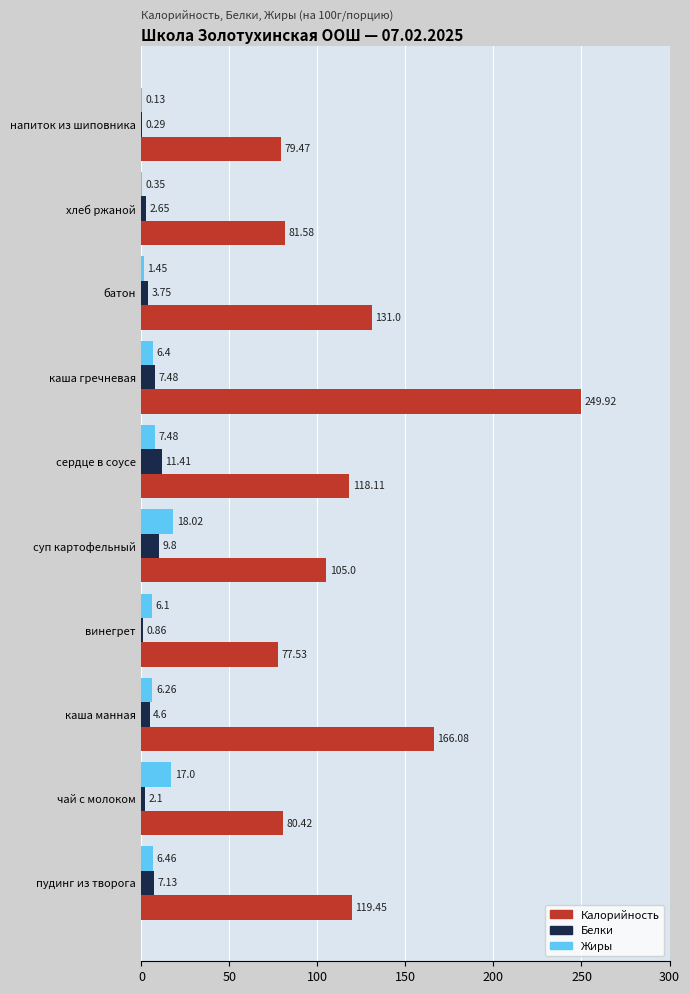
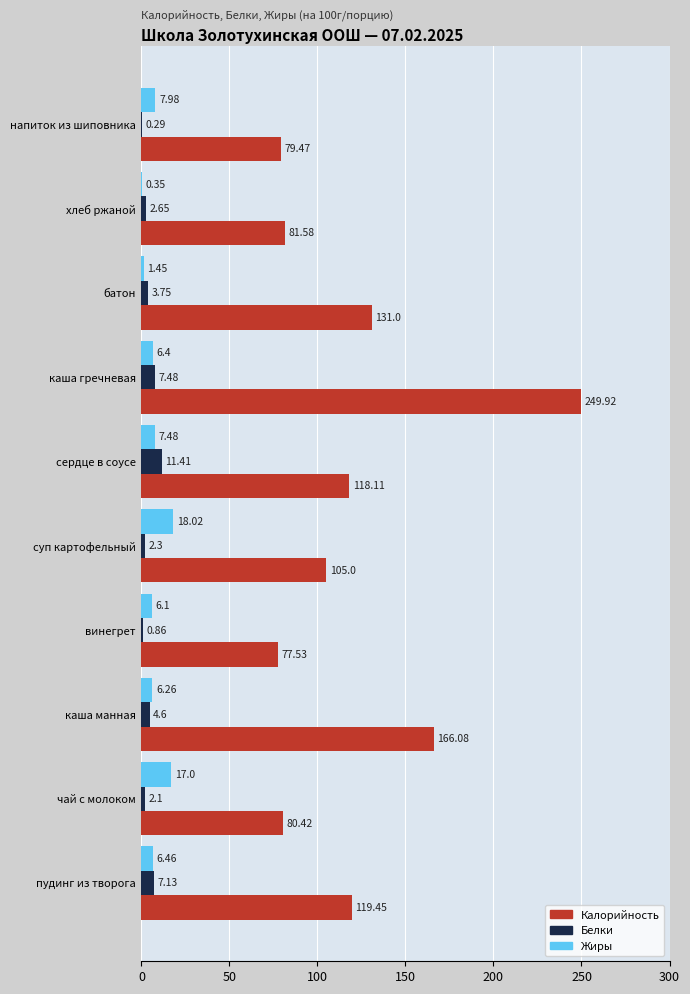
Жиры, напиток из шиповника: 0.13 -> 7.98
Белки, суп картофельный: 9.8 -> 2.3
